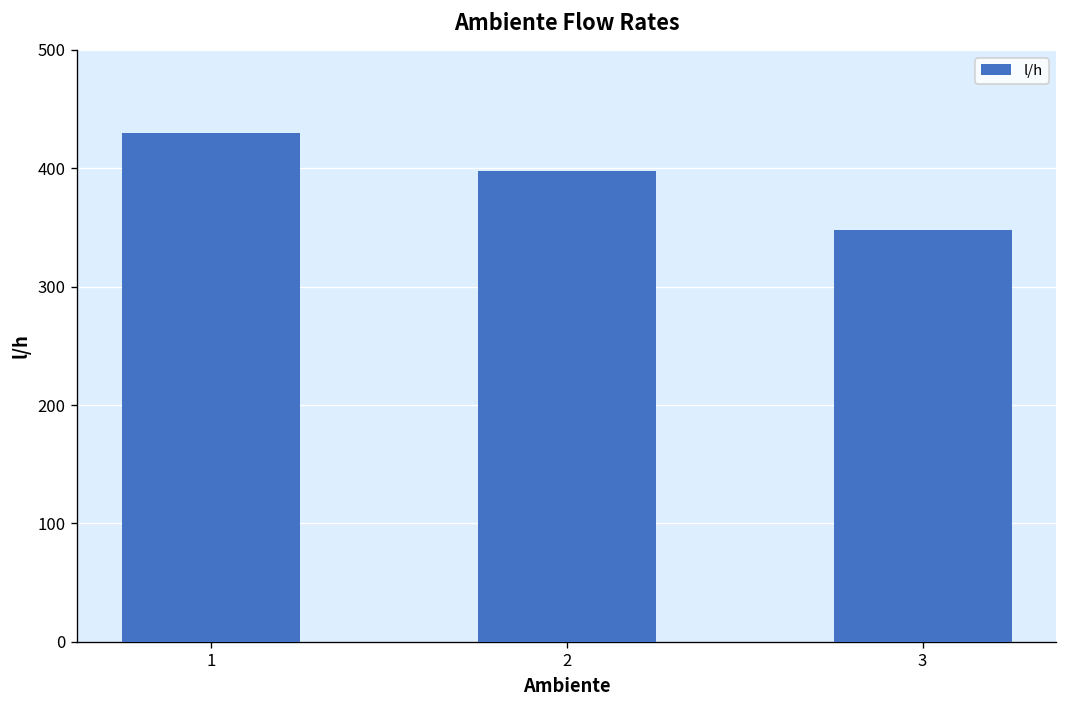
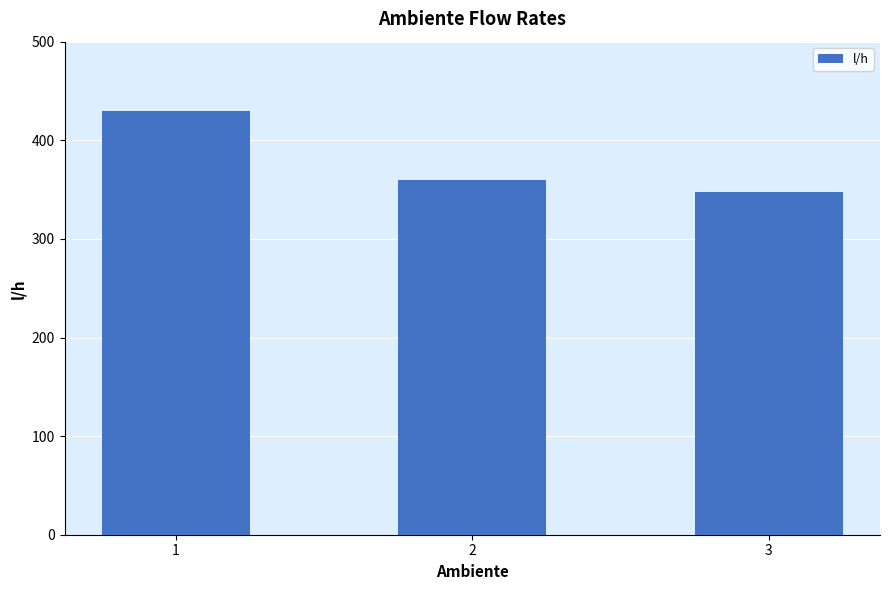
2: 400 -> 360
